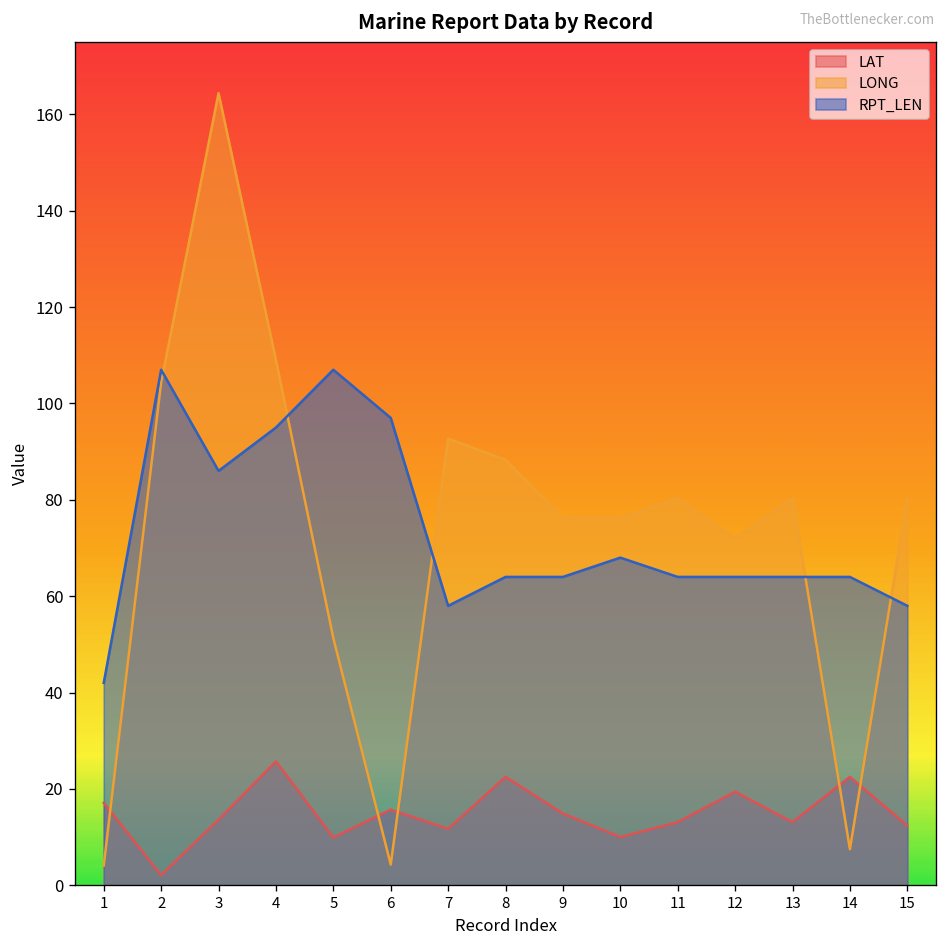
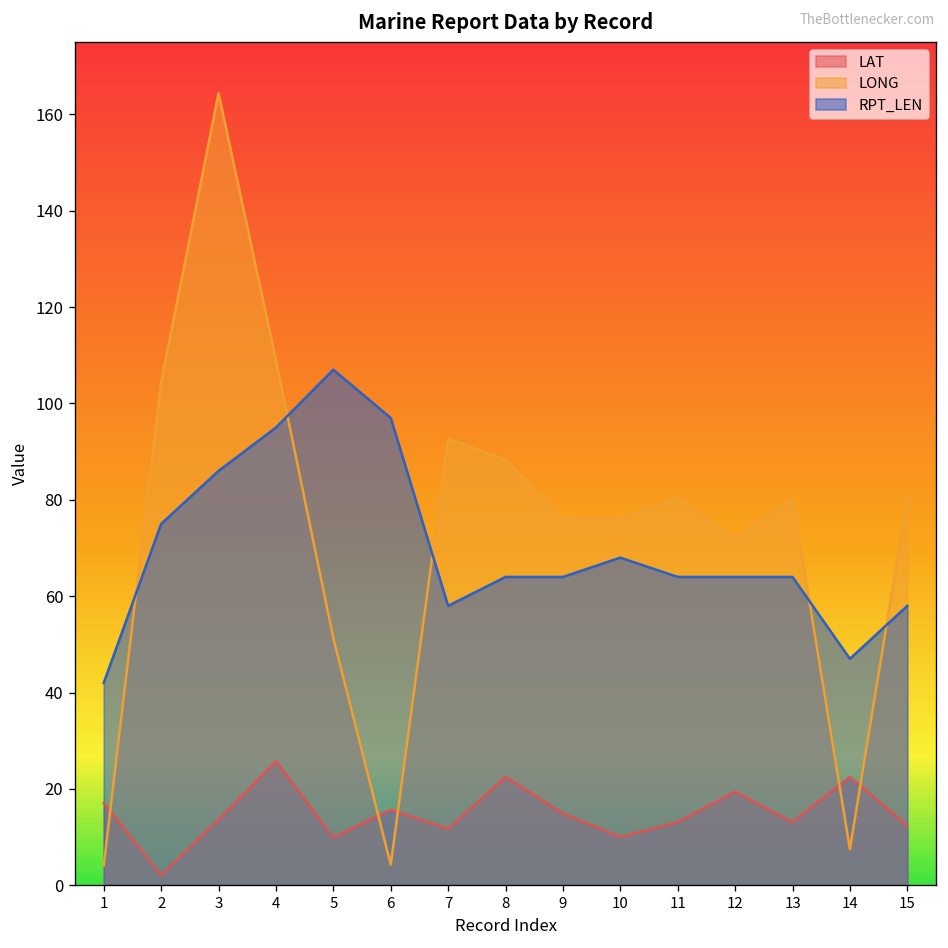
RPT_LEN, 2: 107 -> 75
RPT_LEN, 14: 64 -> 47
